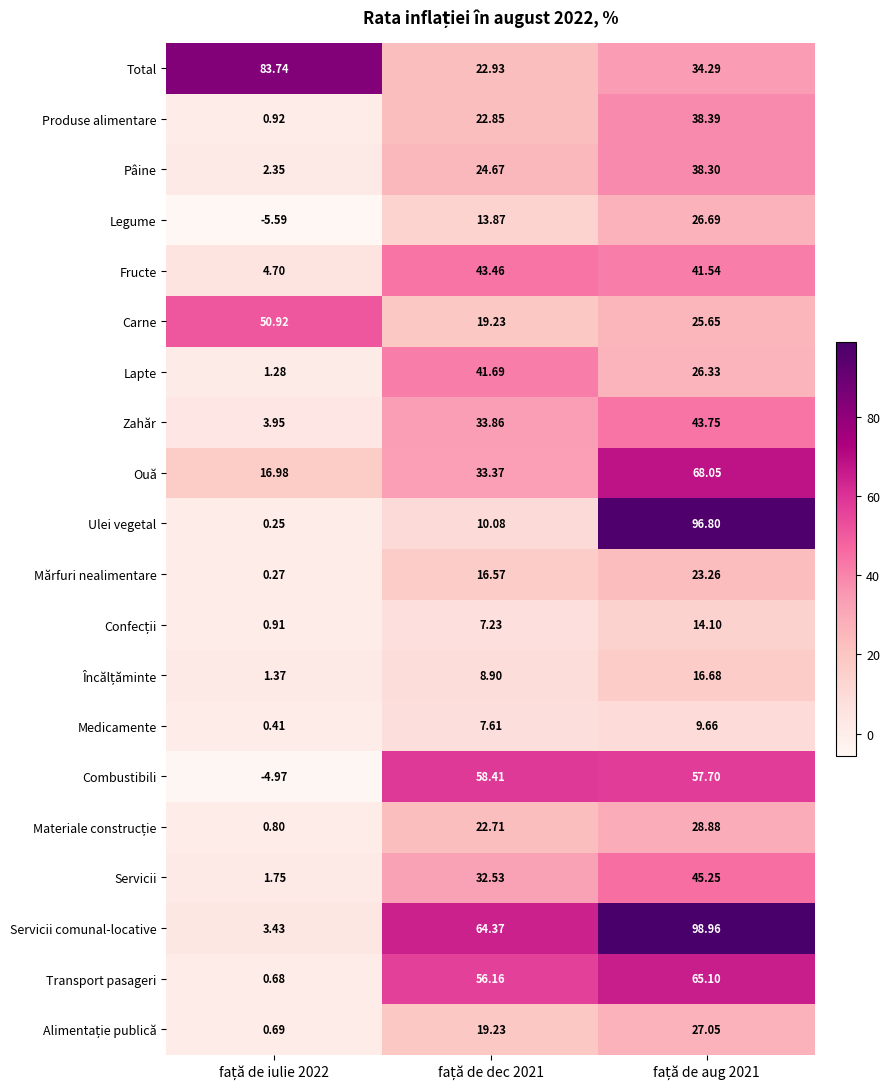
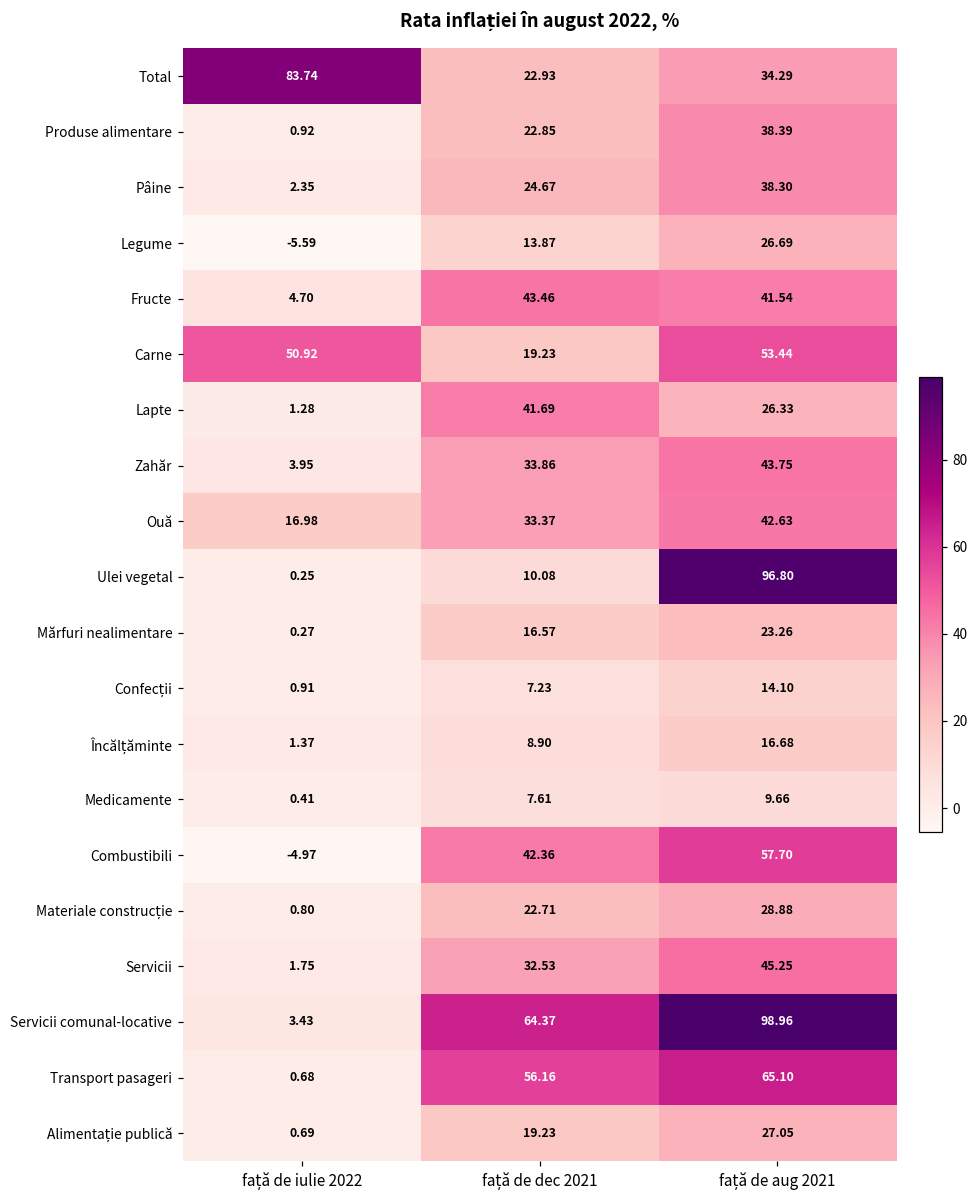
Carne, față de aug 2021: 25.65 -> 53.44
Ouă, față de aug 2021: 68.05 -> 42.63
Combustibili, față de dec 2021: 58.41 -> 42.36
